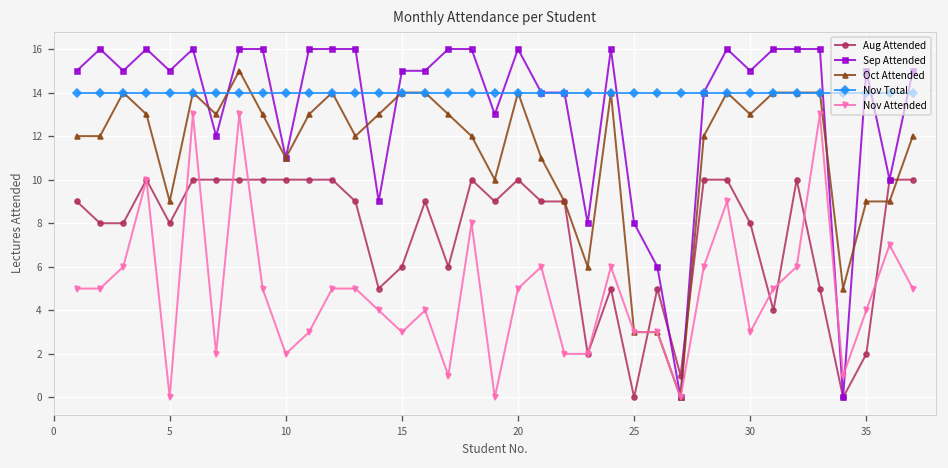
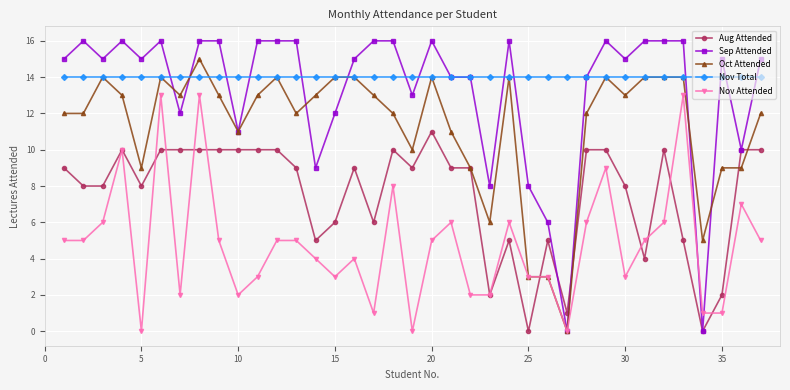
Sep Attended, 15: 15 -> 12
Aug Attended, 20: 10 -> 11
Nov Attended, 35: 4 -> 1
